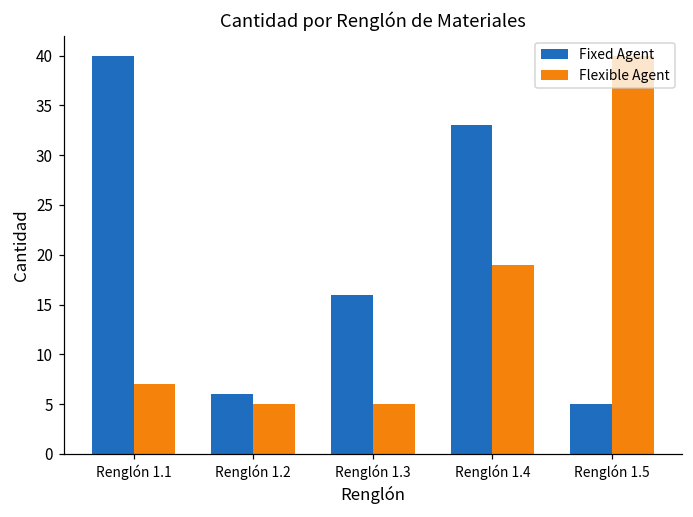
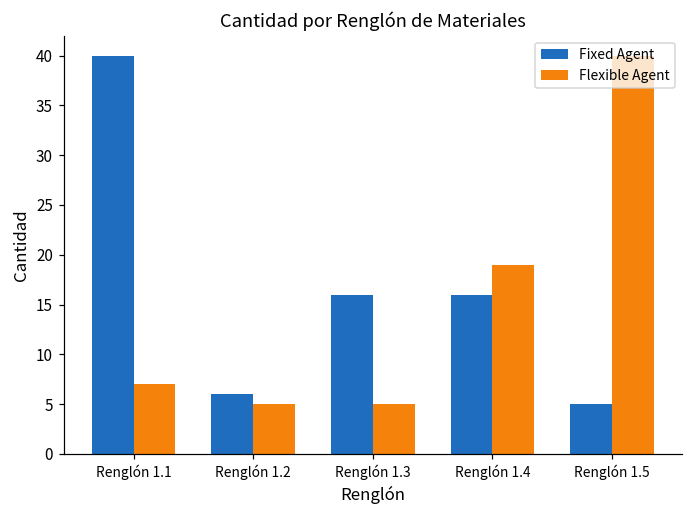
Fixed Agent, Renglón 1.4: 33 -> 16
